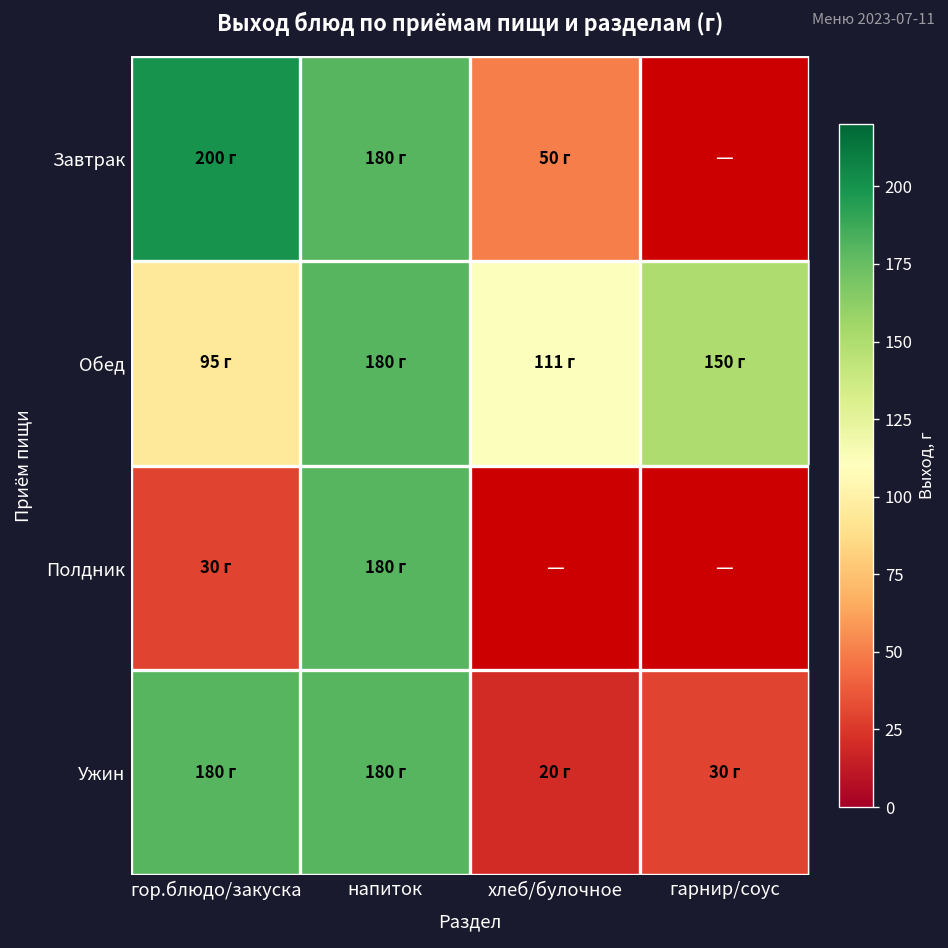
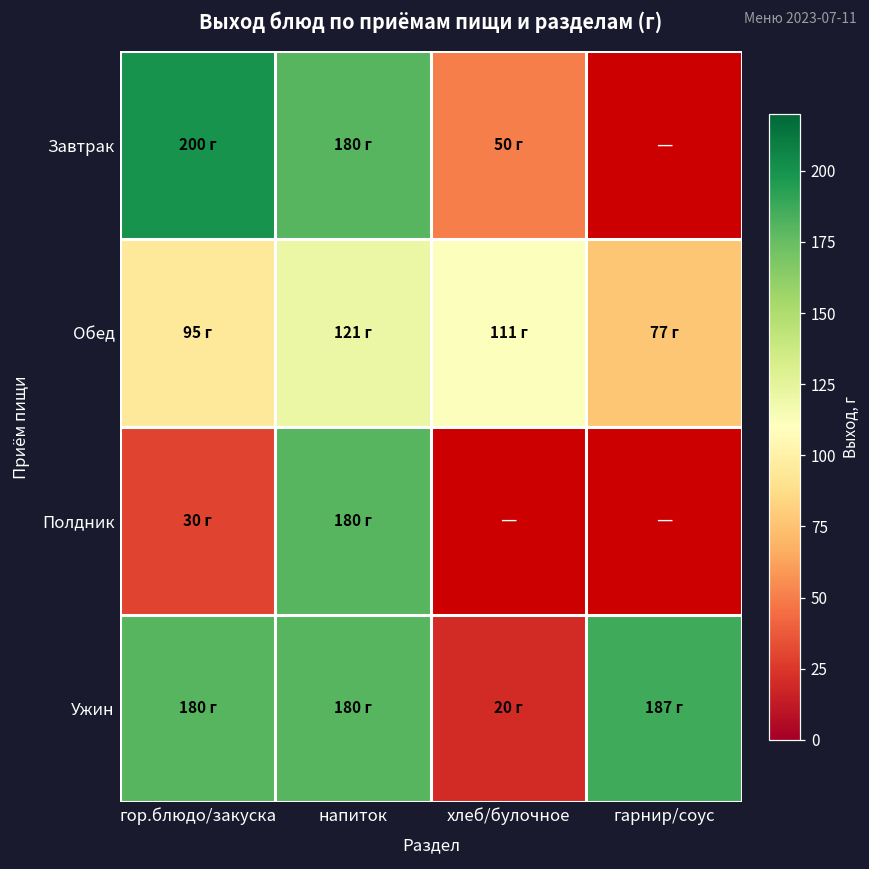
Обед, напиток: 180 -> 121
Обед, гарнир/соус: 150 -> 77
Ужин, гарнир/соус: 30 -> 187
